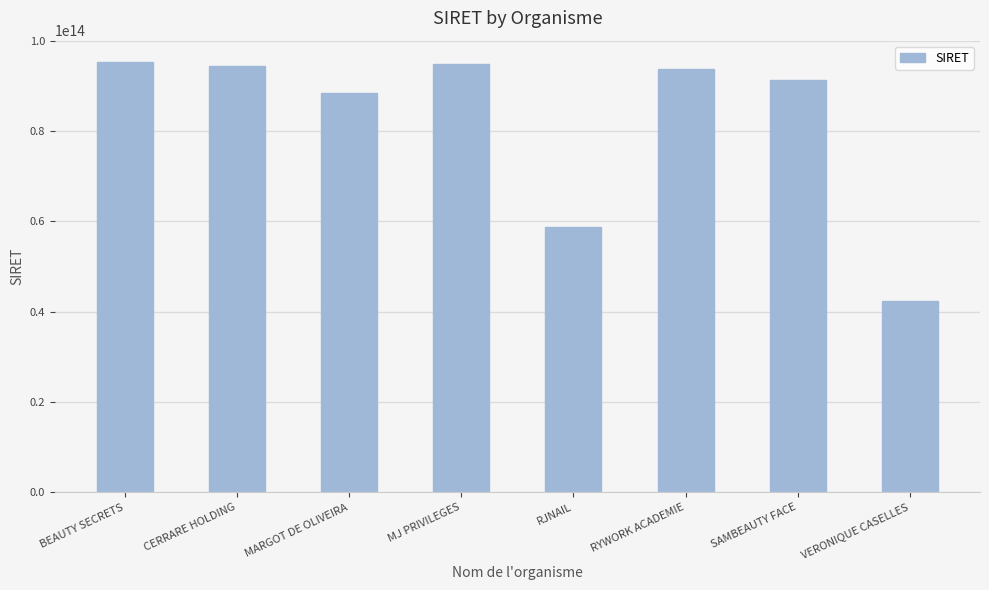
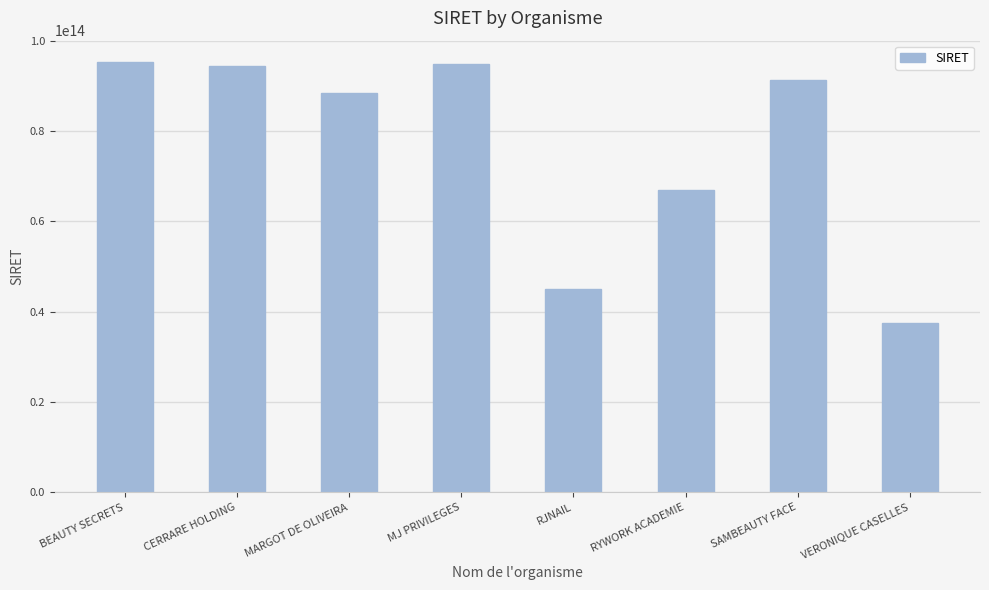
RJNAIL: 59000000000000 -> 45000000000000
RYWORK ACADEMIE: 94000000000000 -> 67000000000000
VERONIQUE CASELLES: 42000000000000 -> 38000000000000
